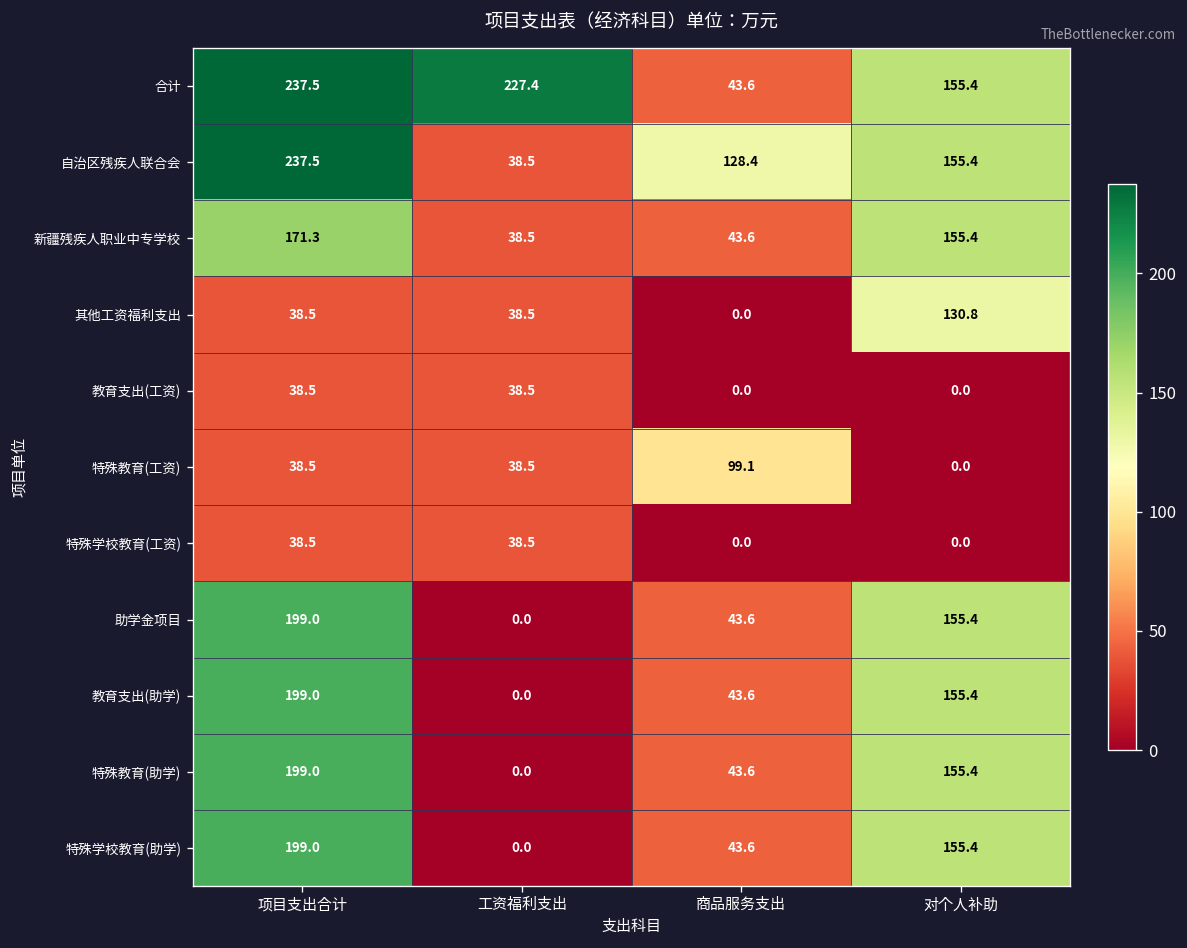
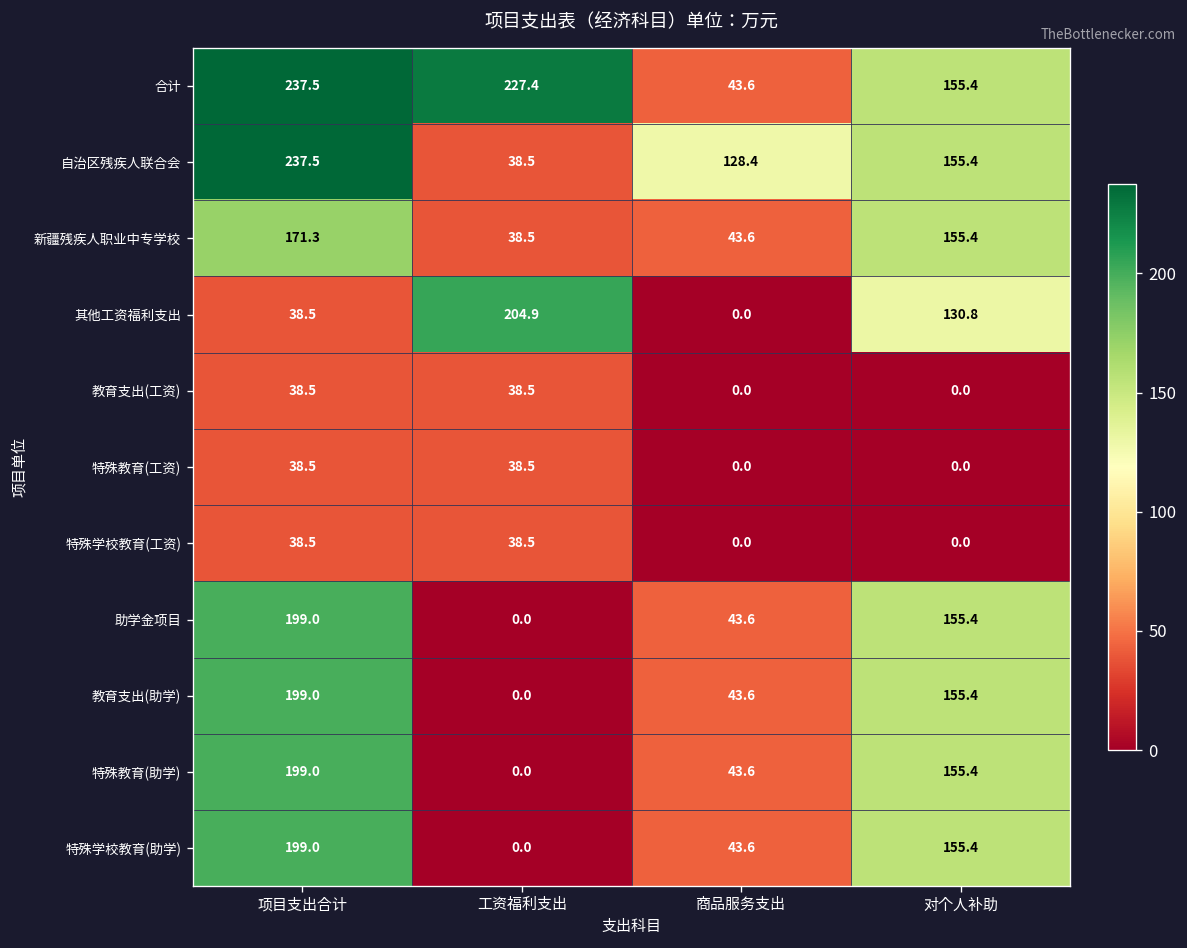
其他工资福利支出, 工资福利支出: 38.5 -> 204.9
特殊教育(工资), 商品服务支出: 99.1 -> 0.0
